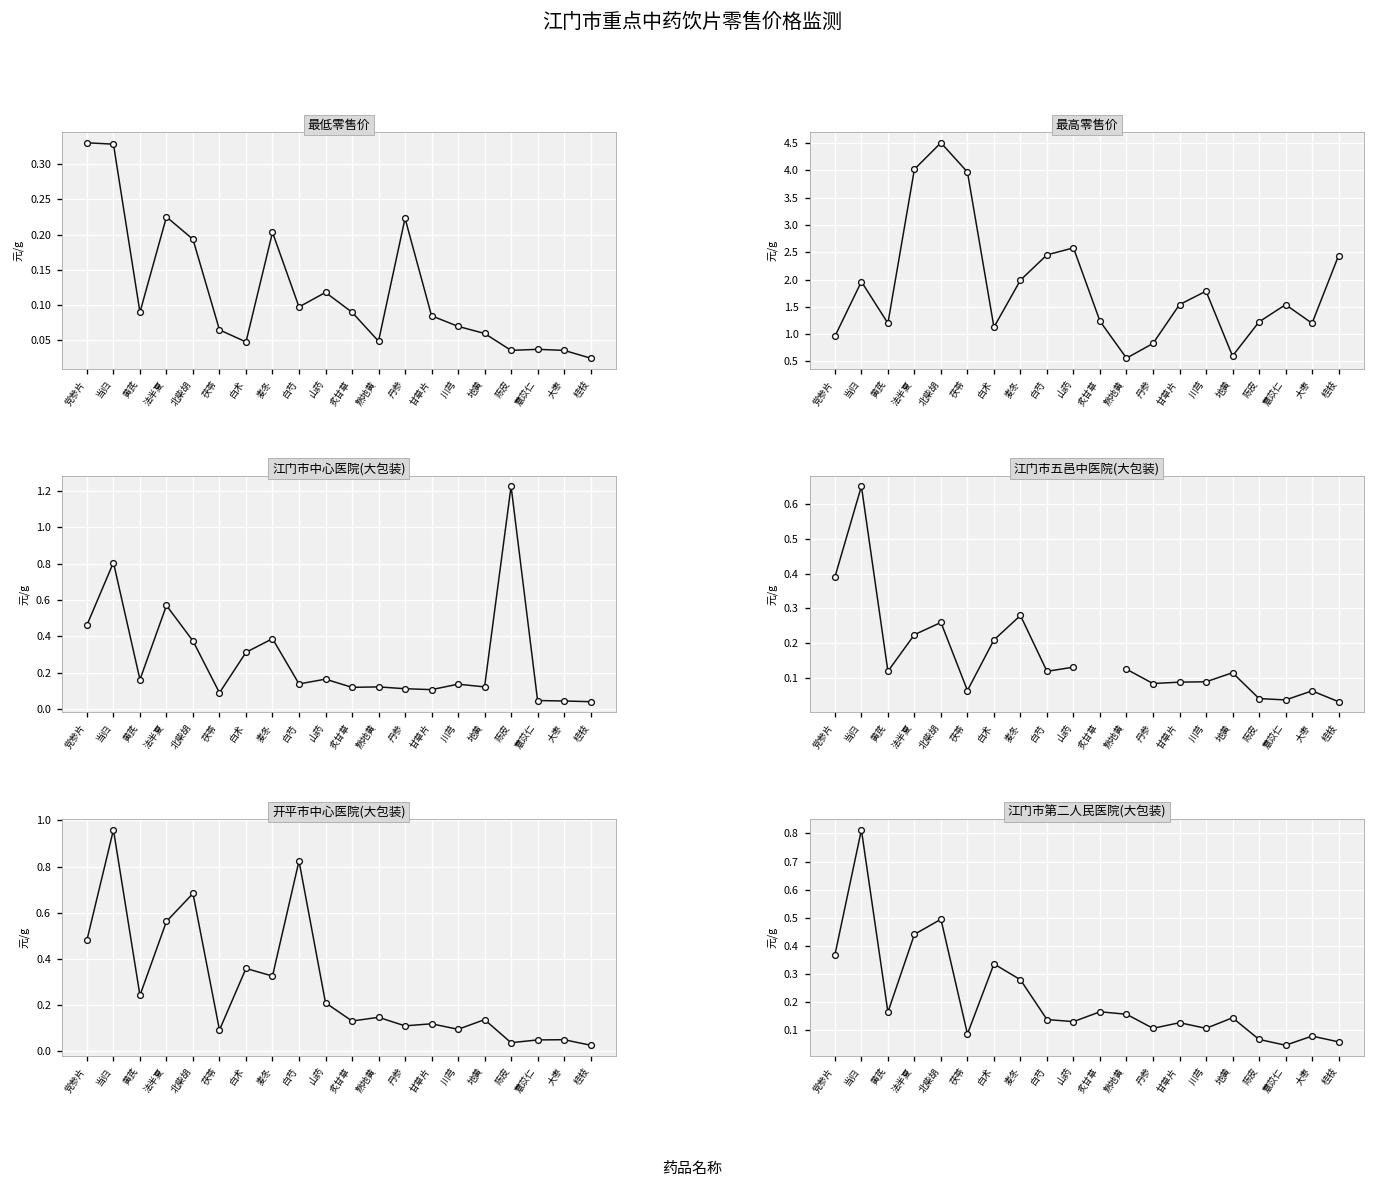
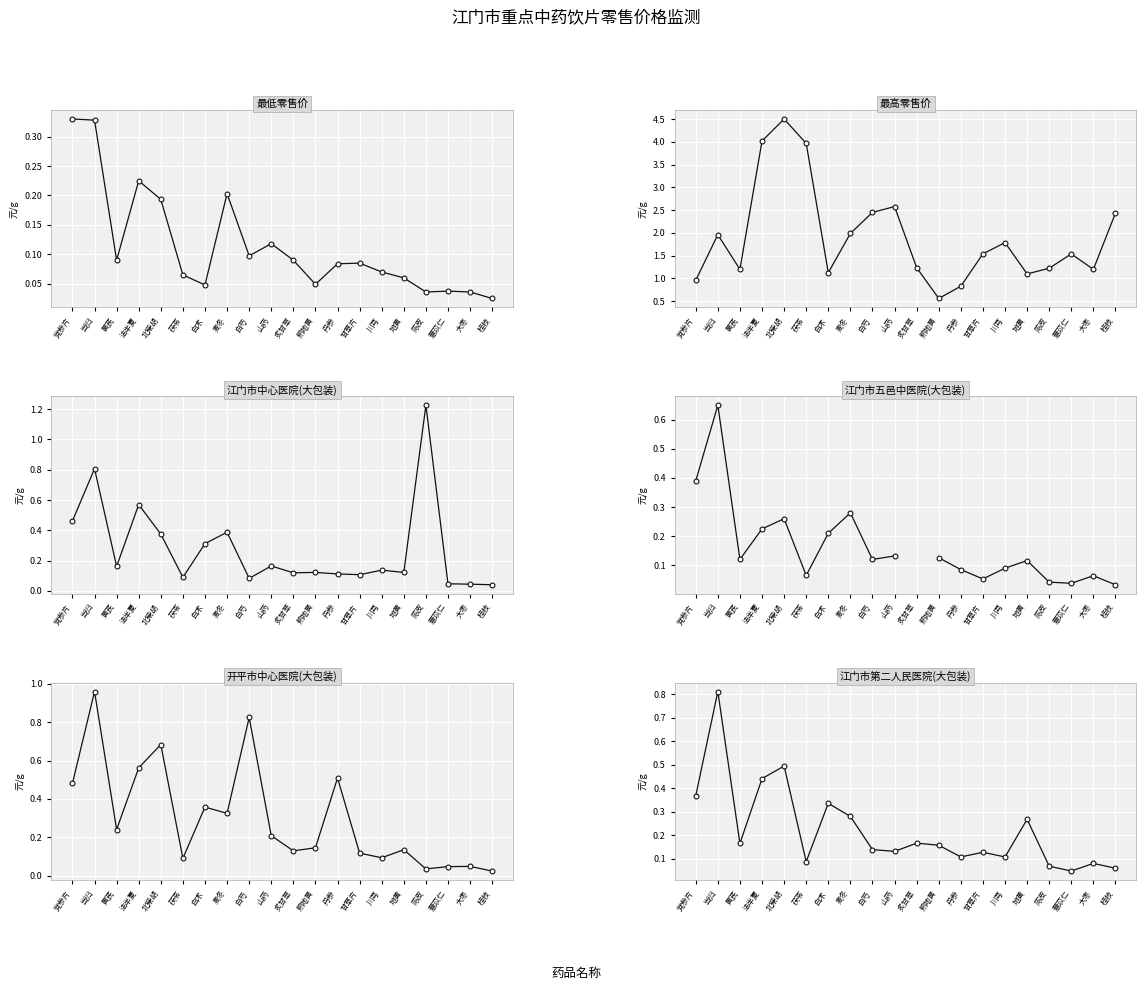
最低零售价, 丹参: 0.22 -> 0.08
最高零售价, 地黄: 0.6 -> 1.1
江门市中心医院(大包装), 白芍: 0.14 -> 0.08
江门市五邑中医院(大包装), 甘草片: 0.09 -> 0.05
开平市中心医院(大包装), 丹参: 0.11 -> 0.51
江门市第二人民医院(大包装), 地黄: 0.15 -> 0.27
